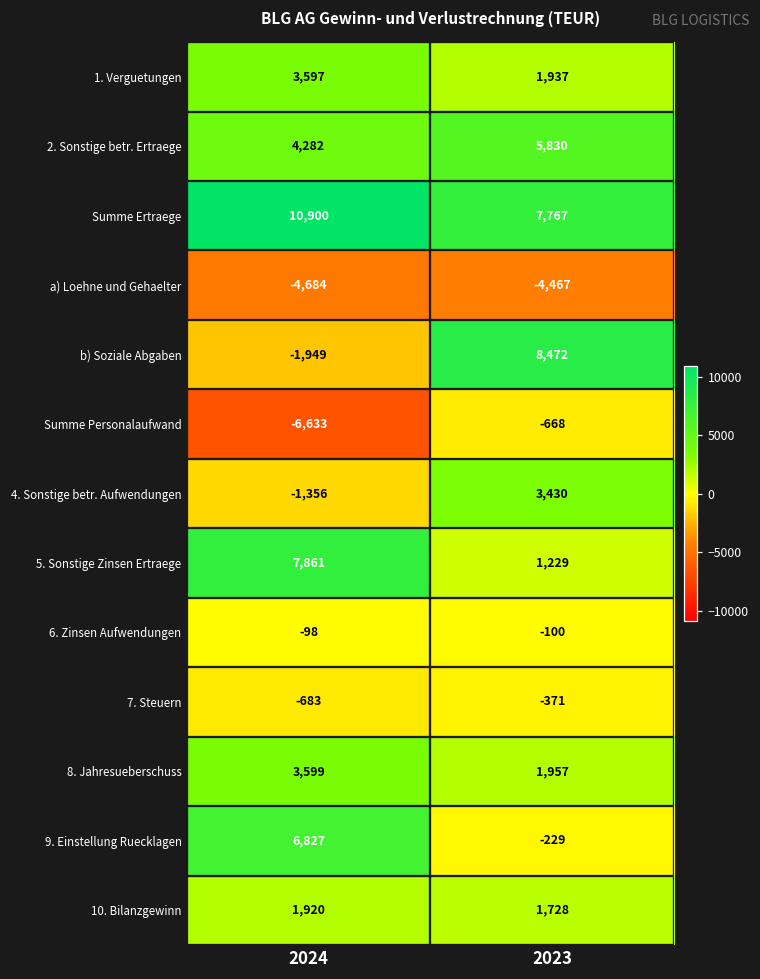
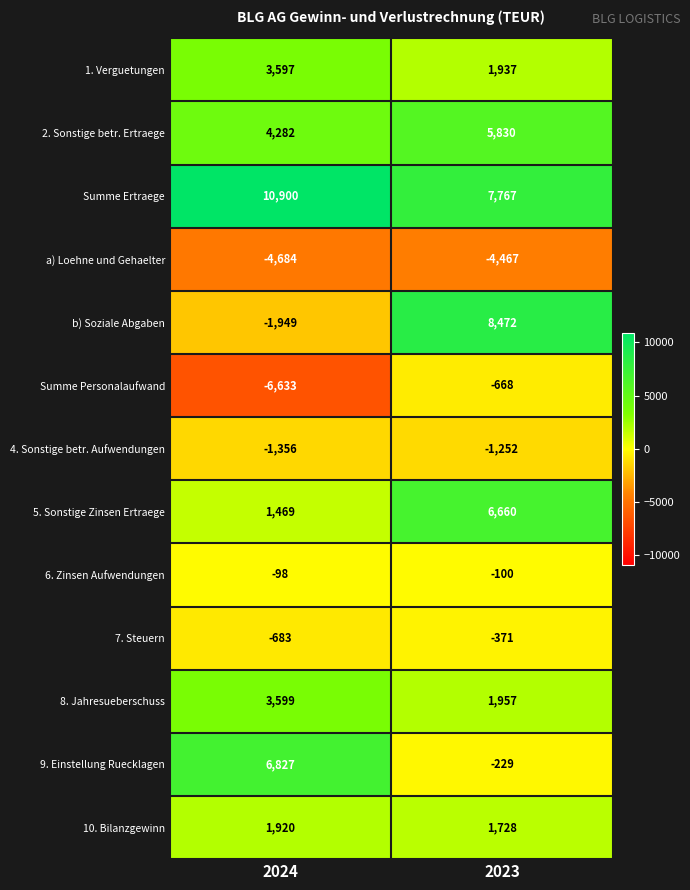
4. Sonstige betr. Aufwendungen, 2023: 3,430 -> -1,252
5. Sonstige Zinsen Ertraege, 2024: 7,861 -> 1,469
5. Sonstige Zinsen Ertraege, 2023: 1,229 -> 6,660
